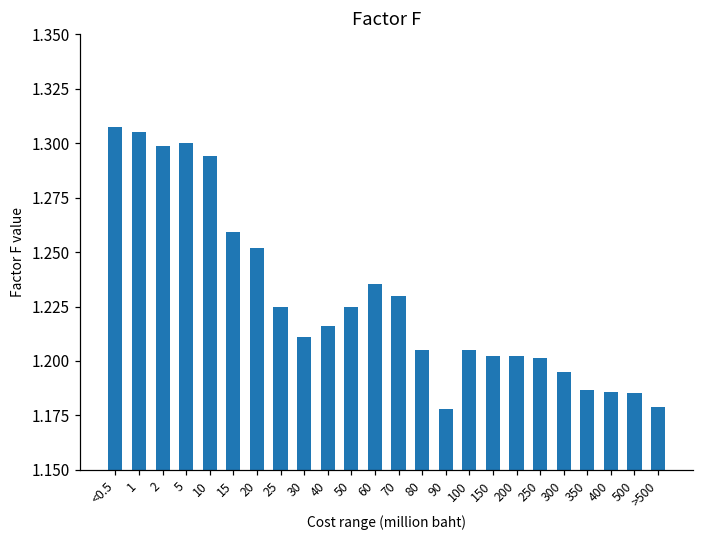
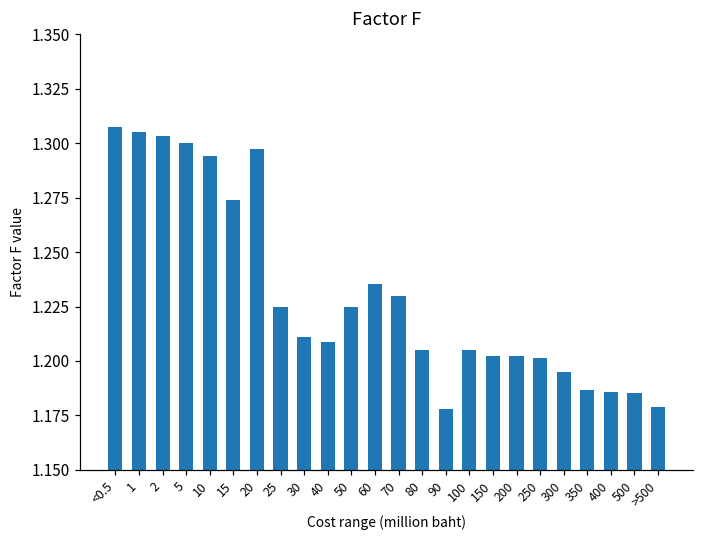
2: 1.299 -> 1.304
15: 1.259 -> 1.274
20: 1.252 -> 1.297
40: 1.216 -> 1.209
